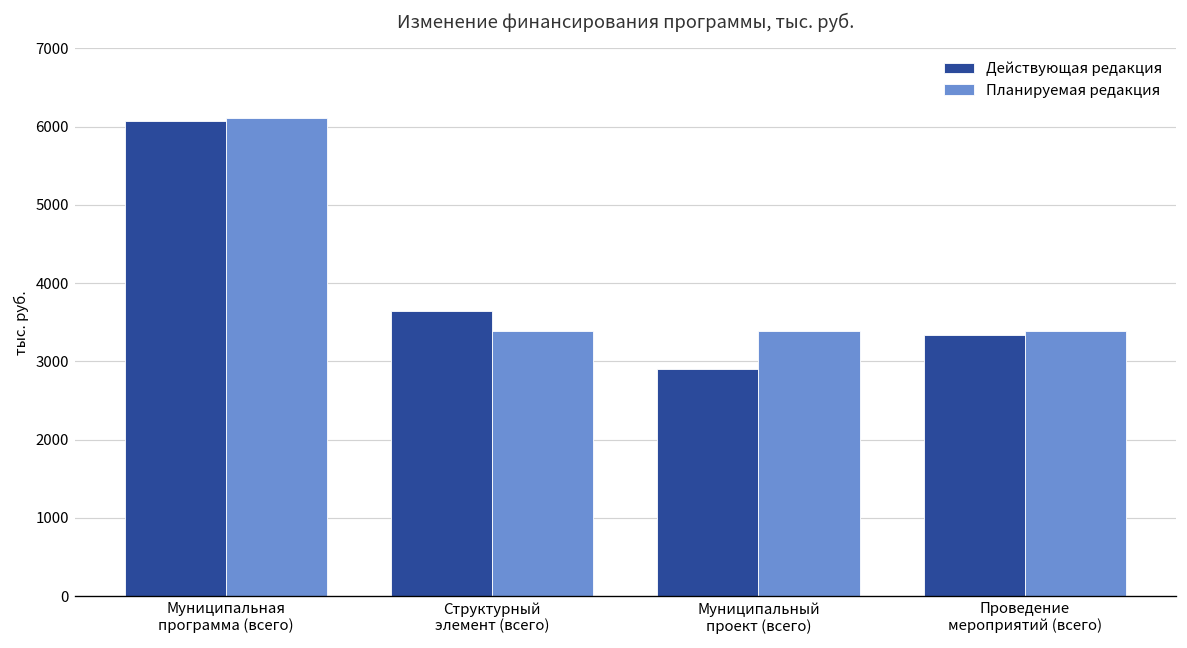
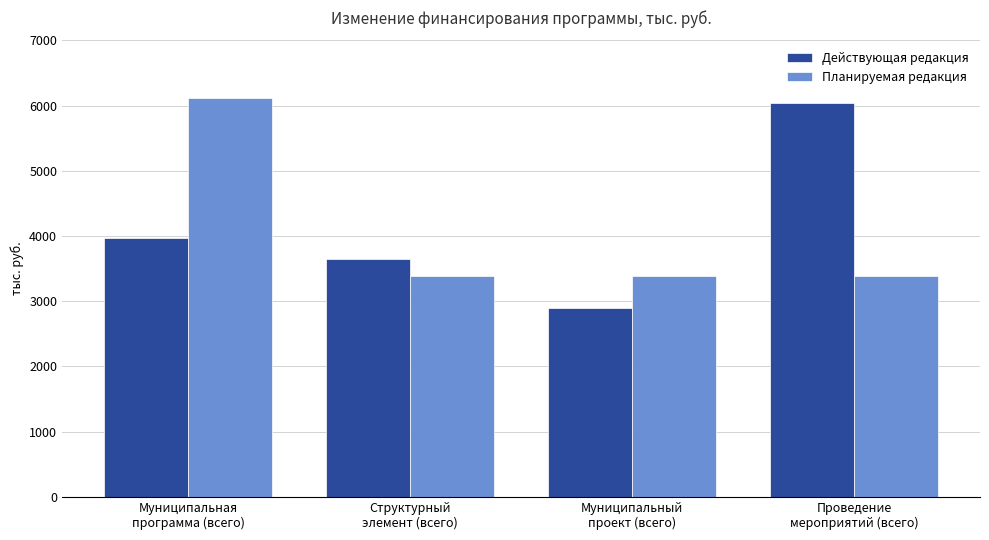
Действующая редакция, Муниципальная программа (всего): 6100 -> 4000
Действующая редакция, Проведение мероприятий (всего): 3300 -> 6000
